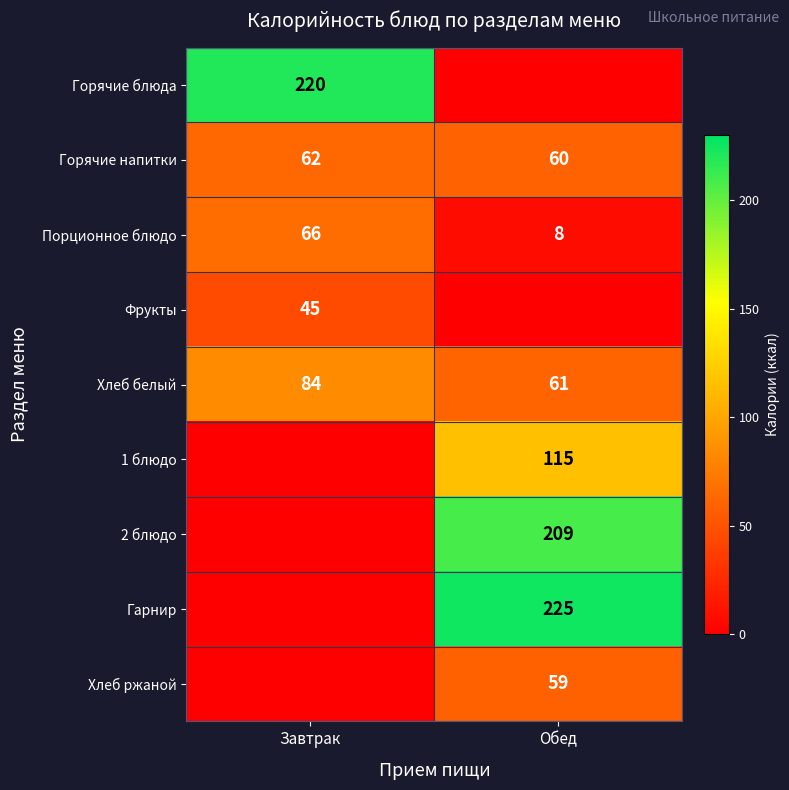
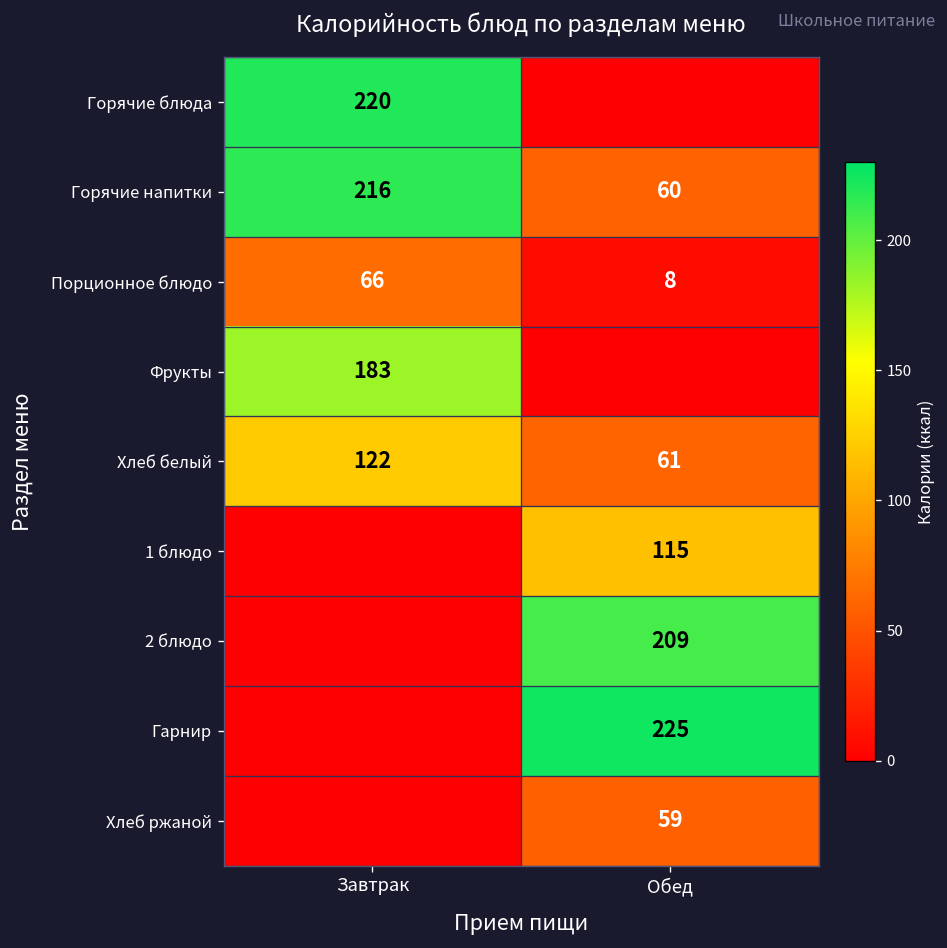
Горячие напитки, Завтрак: 62 -> 216
Фрукты, Завтрак: 45 -> 183
Хлеб белый, Завтрак: 84 -> 122
